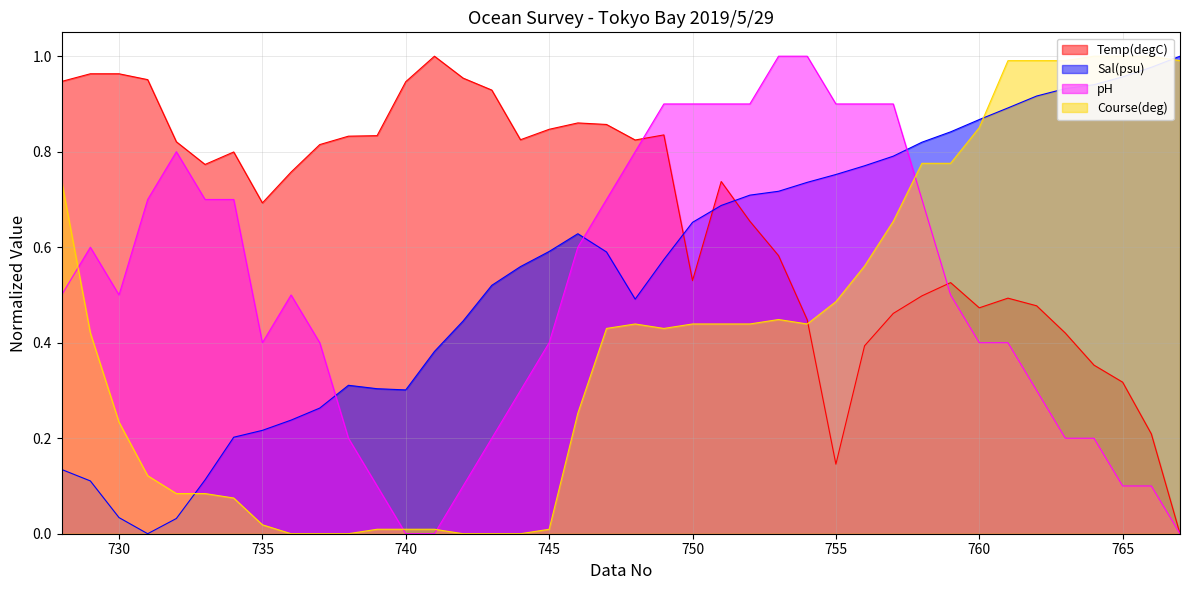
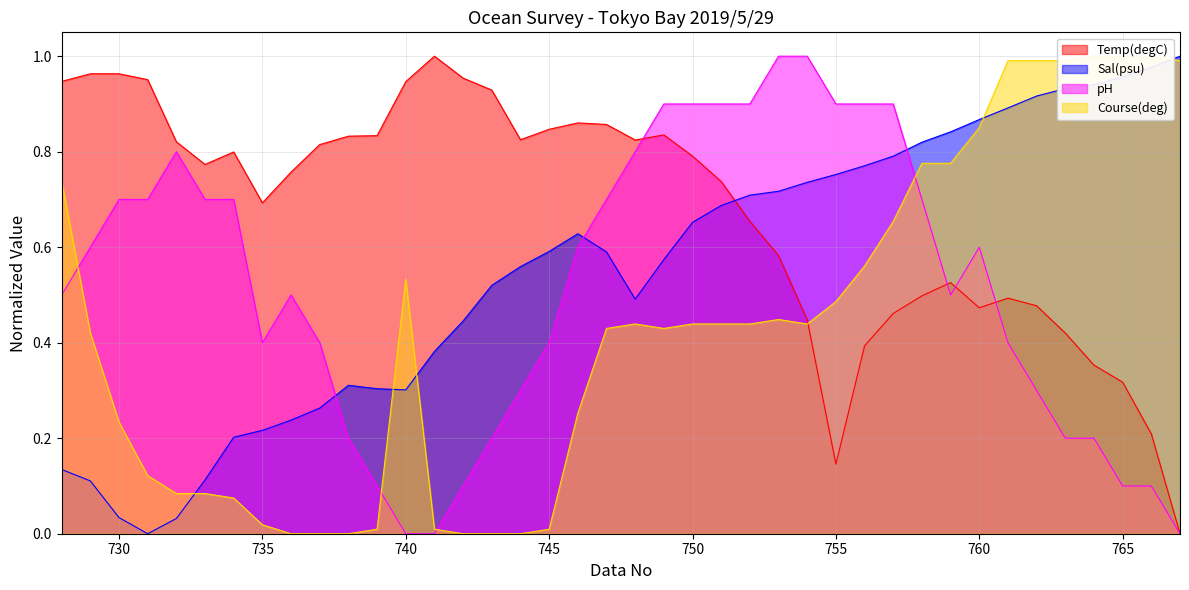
pH, 730: 0.50 -> 0.70
Course(deg), 740: 0.01 -> 0.53
Temp(degC), 750: 0.53 -> 0.79
pH, 760: 0.40 -> 0.60
